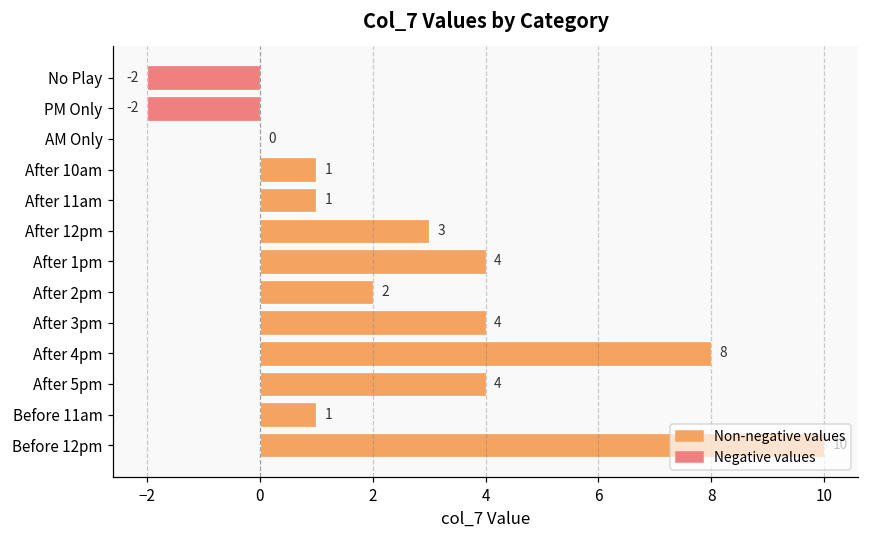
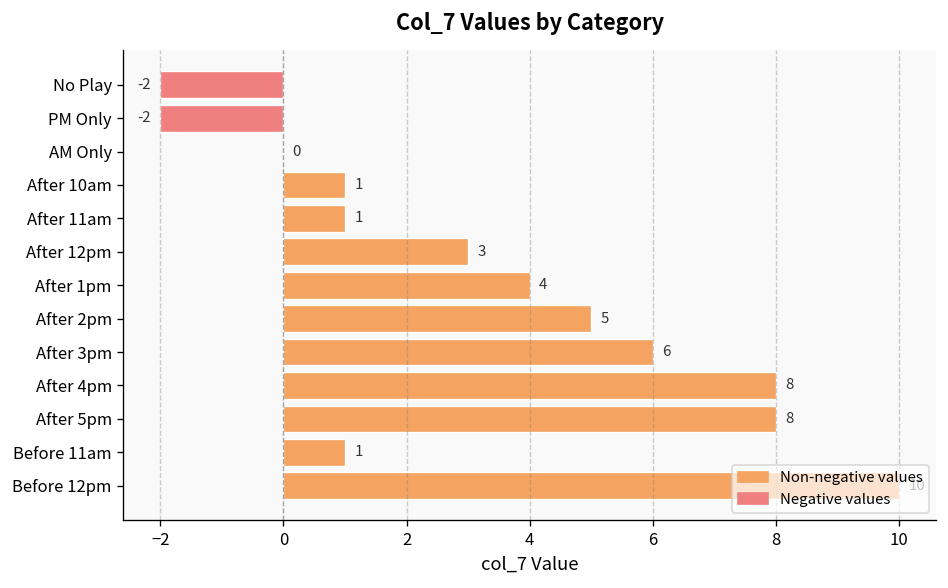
After 2pm: 2 -> 5
After 3pm: 4 -> 6
After 5pm: 4 -> 8
